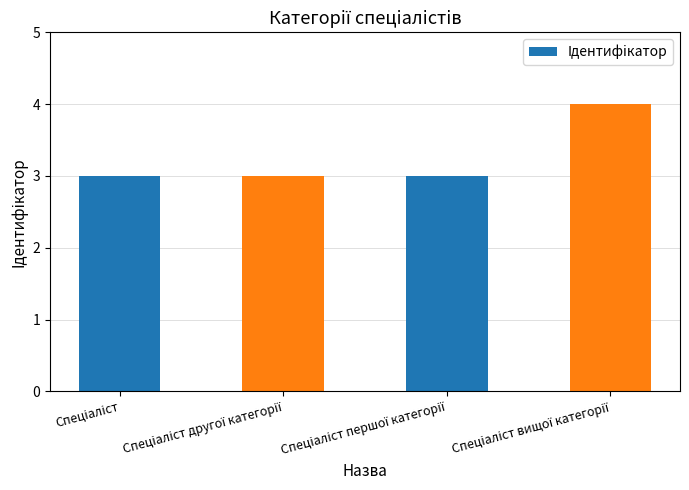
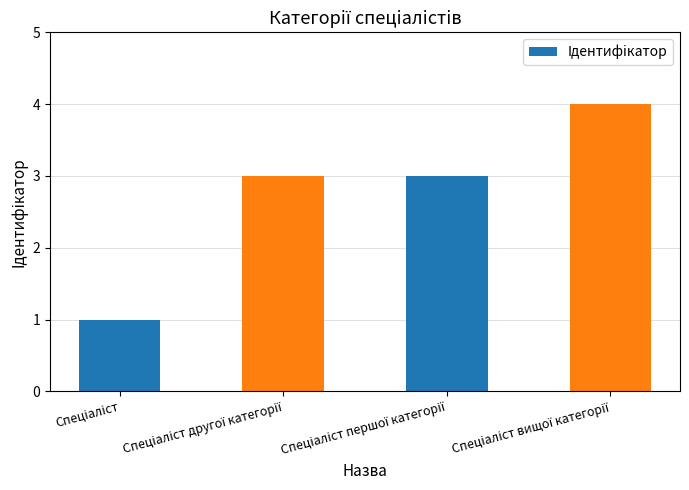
Спеціаліст: 3 -> 1
